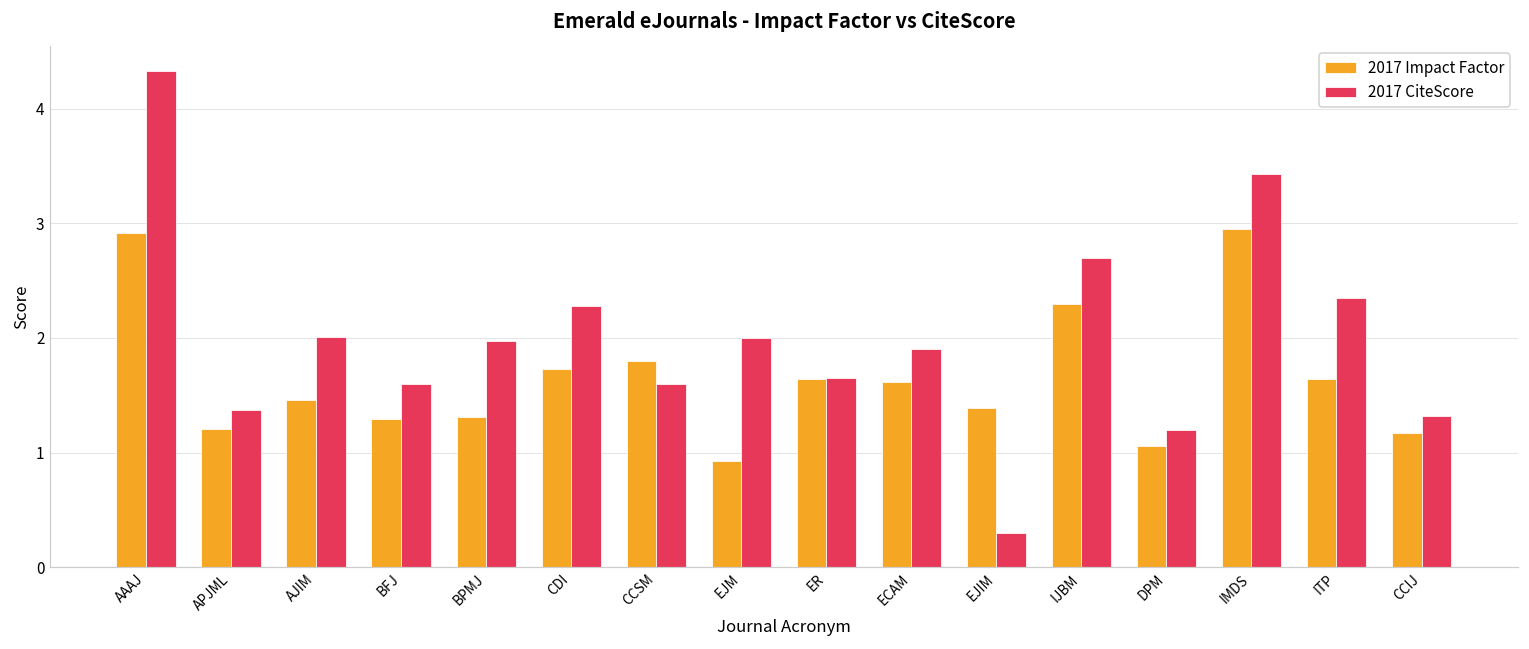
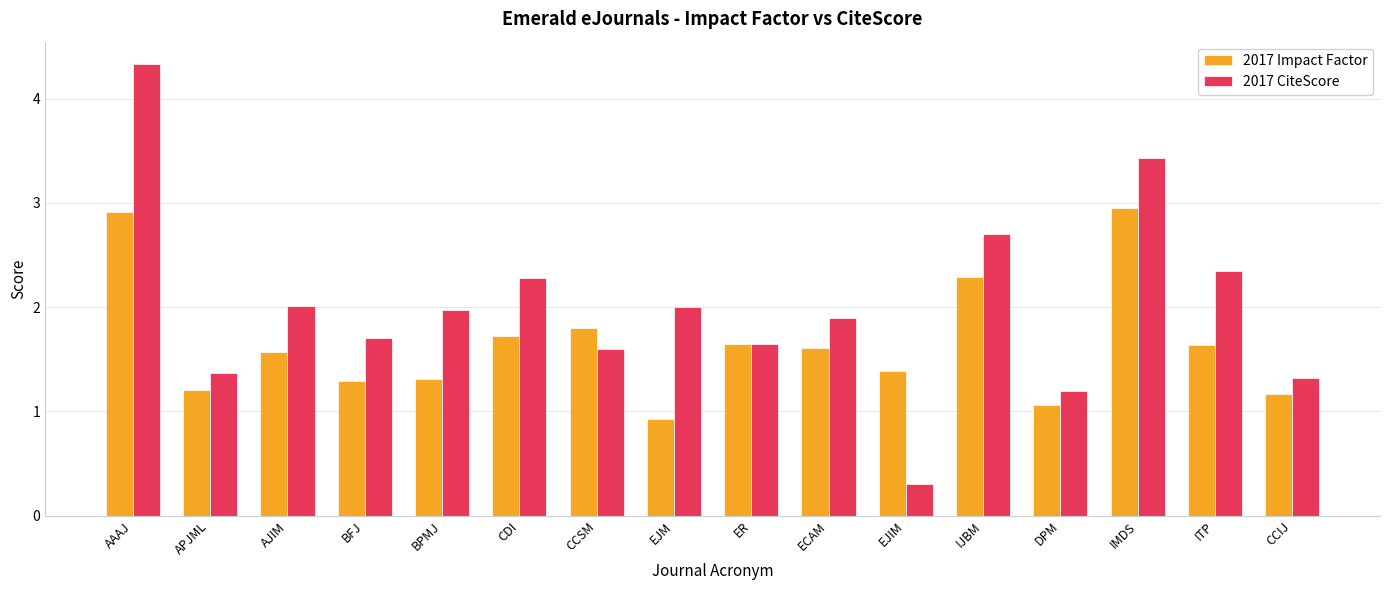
2017 Impact Factor, AJIM: 1.46 -> 1.57
2017 CiteScore, BFJ: 1.6 -> 1.7
